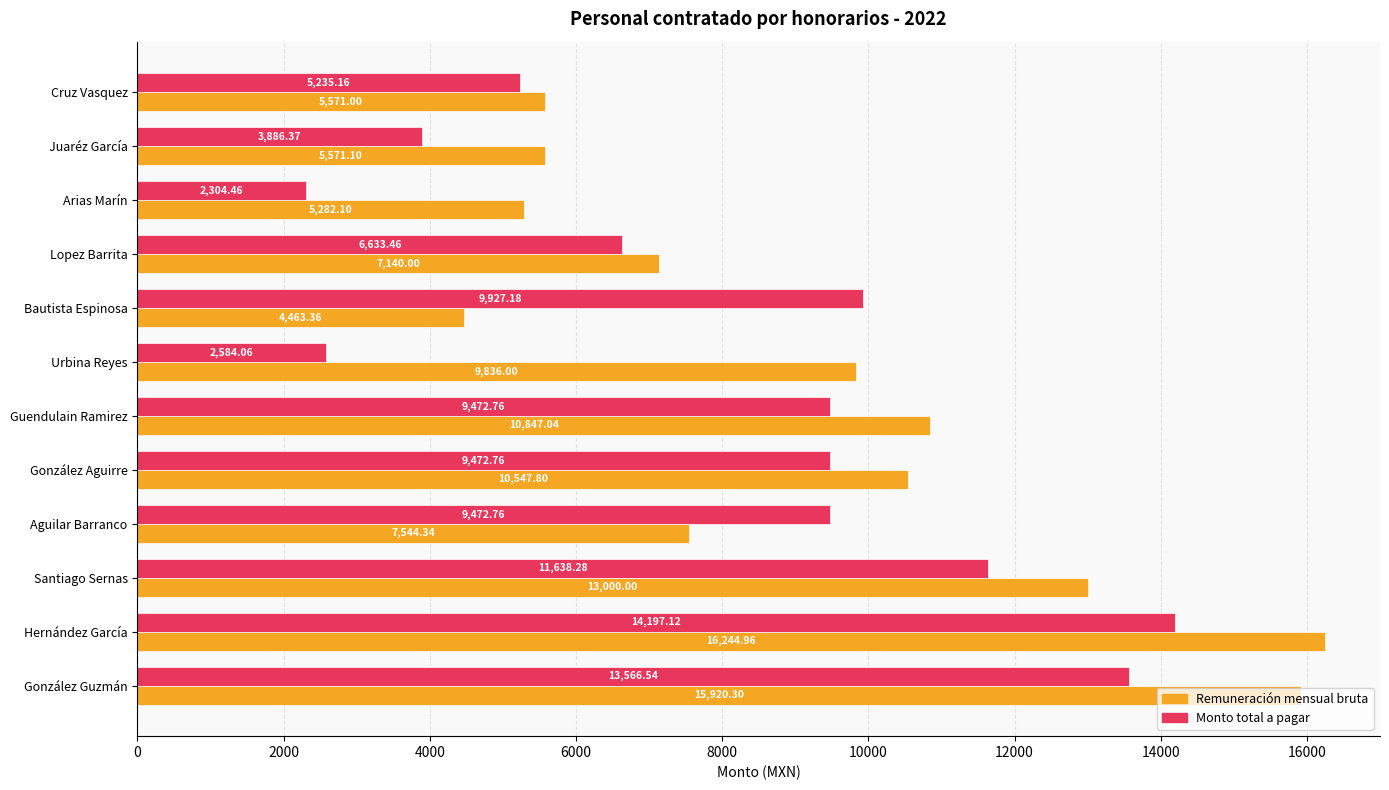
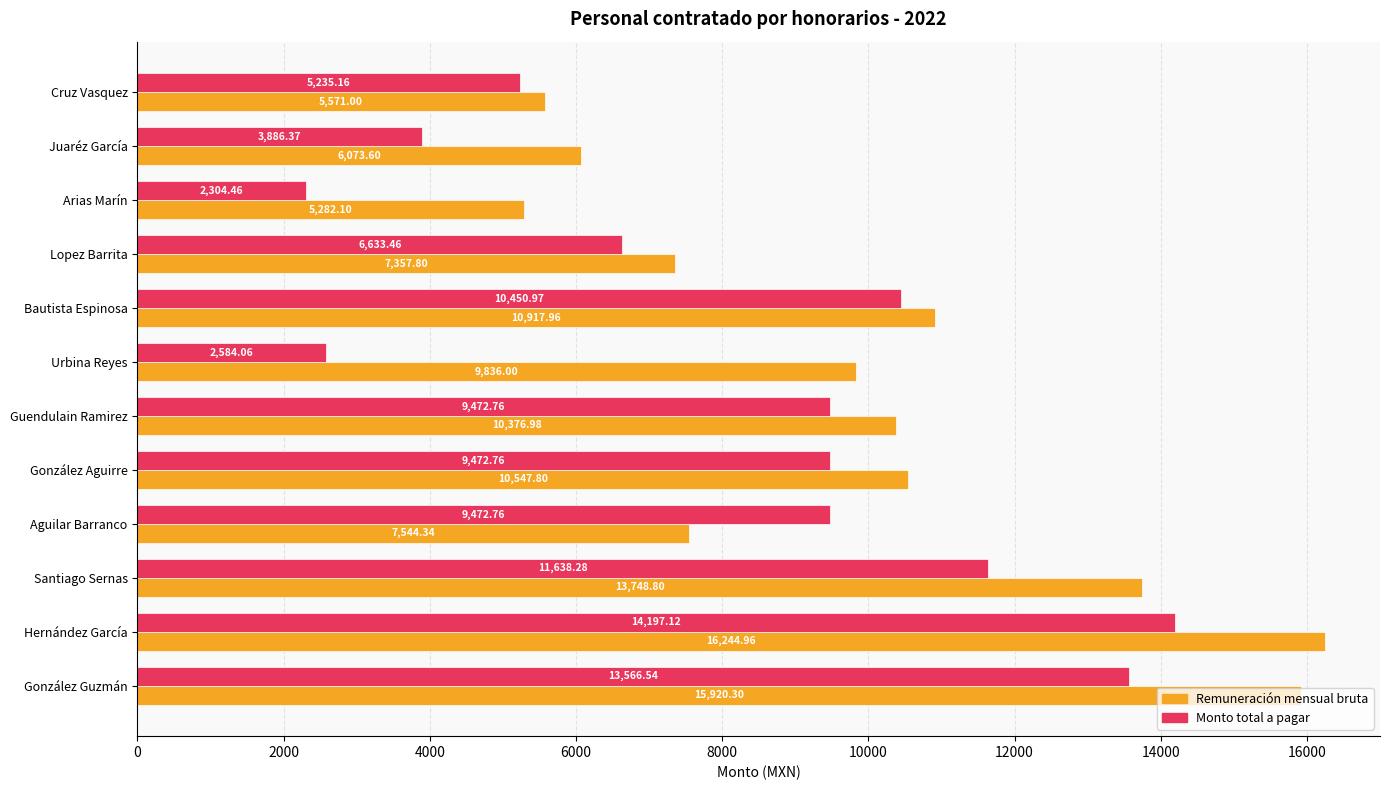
Remuneración mensual bruta, Juaréz García: 5,571.10 -> 6,073.60
Remuneración mensual bruta, Lopez Barrita: 7,140.00 -> 7,357.80
Monto total a pagar, Bautista Espinosa: 9,927.18 -> 10,450.97
Remuneración mensual bruta, Bautista Espinosa: 4,463.36 -> 10,917.96
Remuneración mensual bruta, Guendulain Ramirez: 10,847.04 -> 10,376.98
Remuneración mensual bruta, Santiago Sernas: 13,000.00 -> 13,748.80
